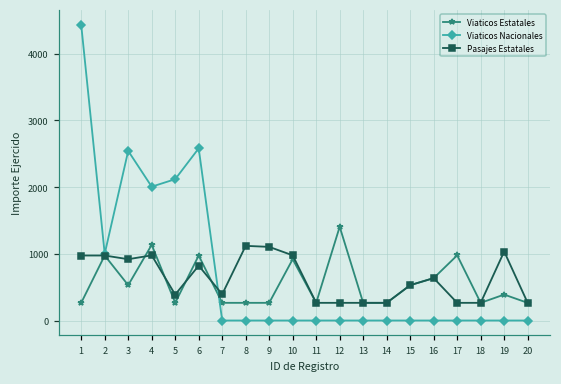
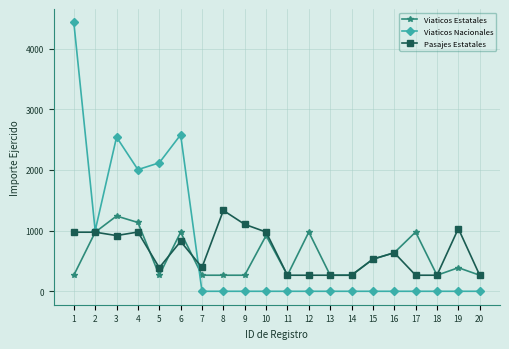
Viaticos Estatales, 3: 500 -> 1200
Pasajes Estatales, 8: 1100 -> 1300
Viaticos Estatales, 12: 1400 -> 1000
